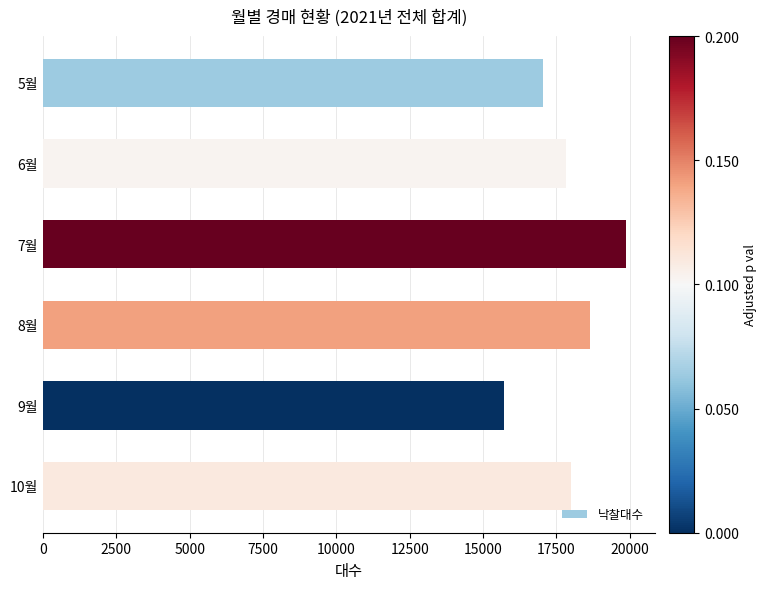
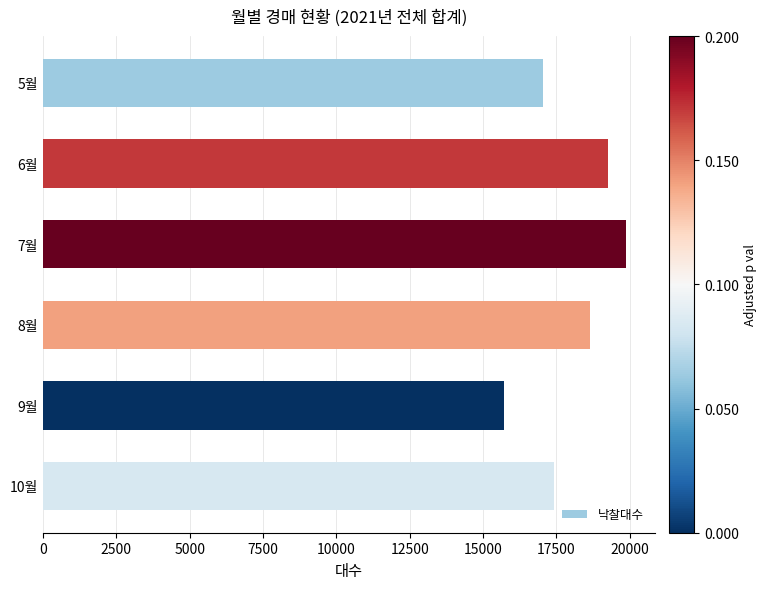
6월: 17800 -> 19200
10월: 18000 -> 17400
